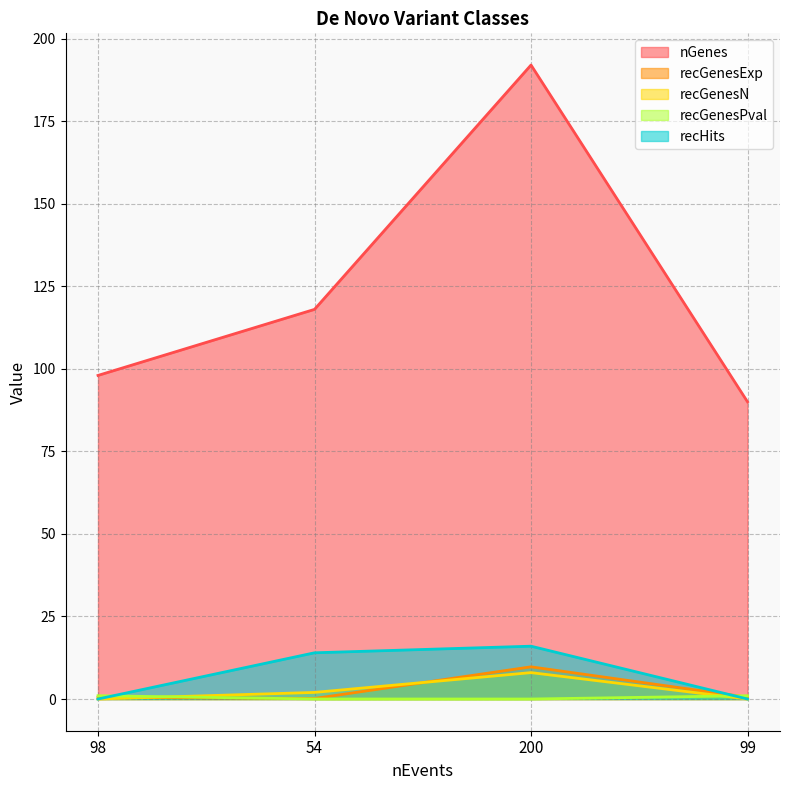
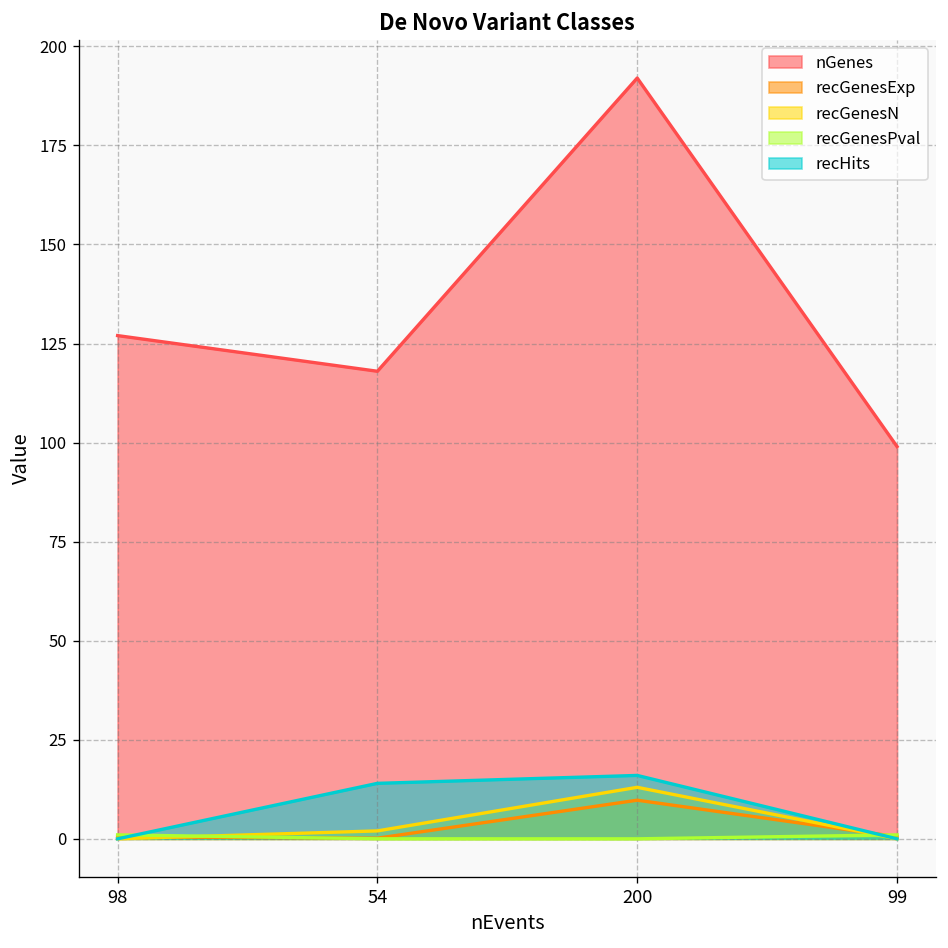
nGenes, 98: 98 -> 127
recGenesN, 200: 8 -> 13
nGenes, 99: 90 -> 99
